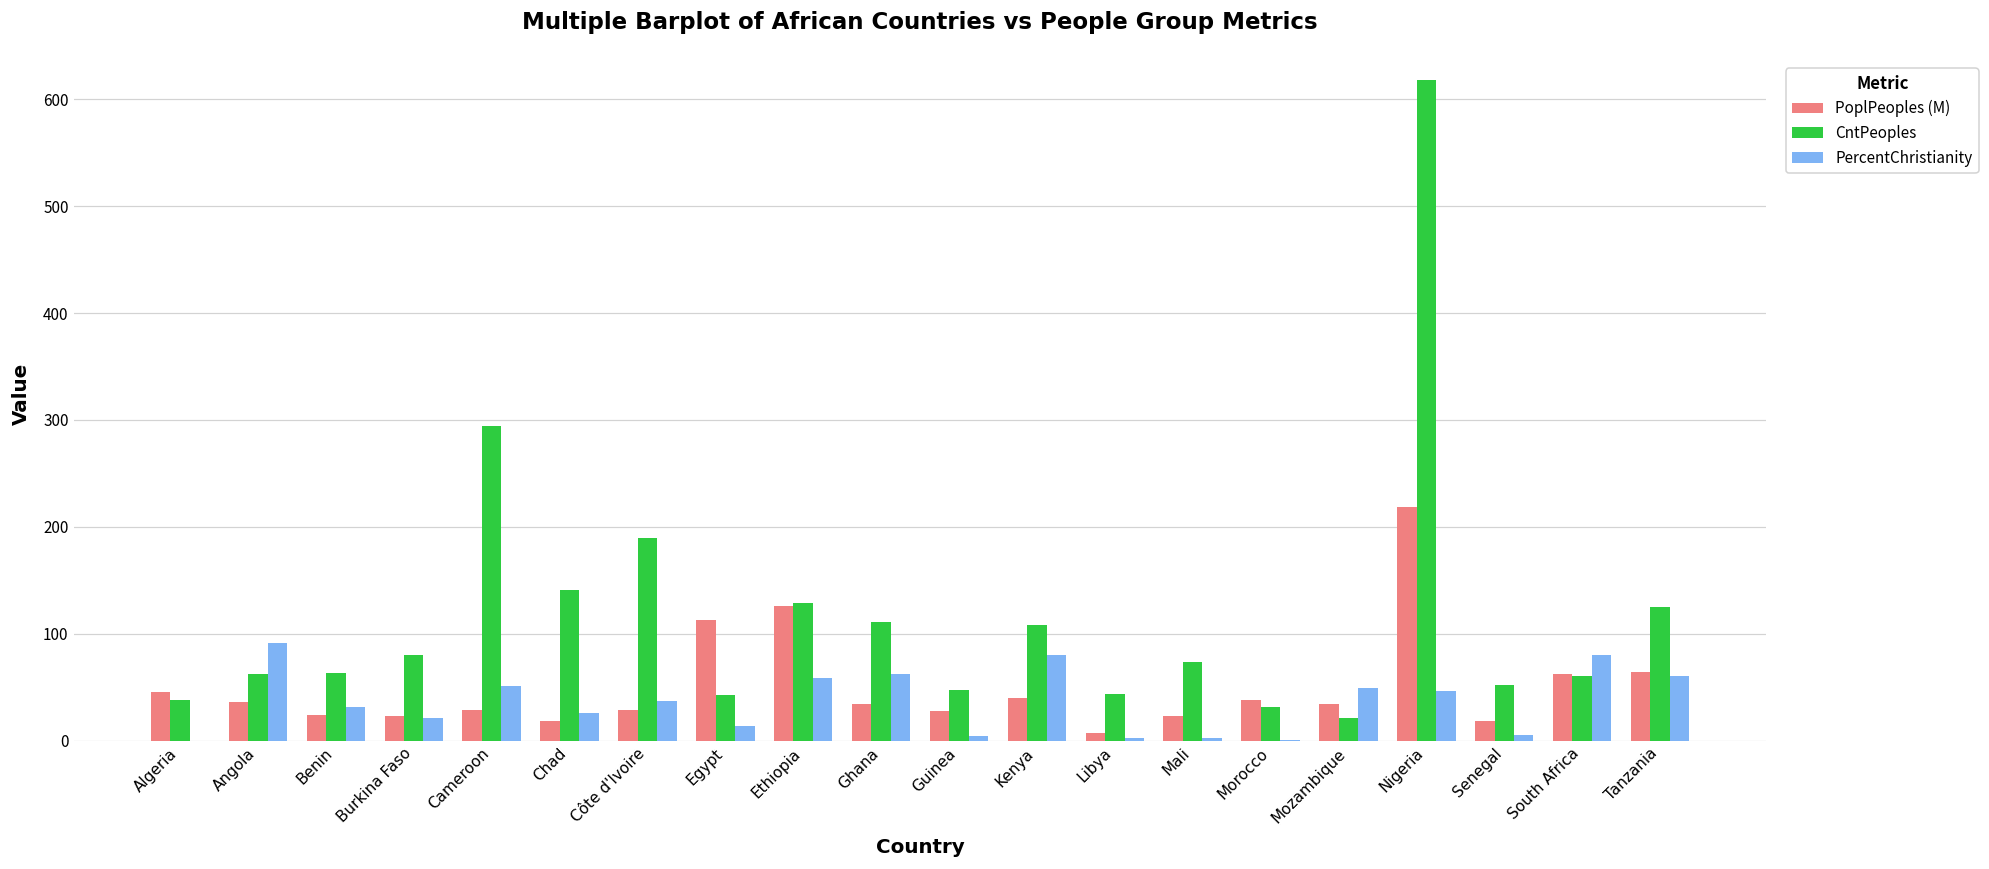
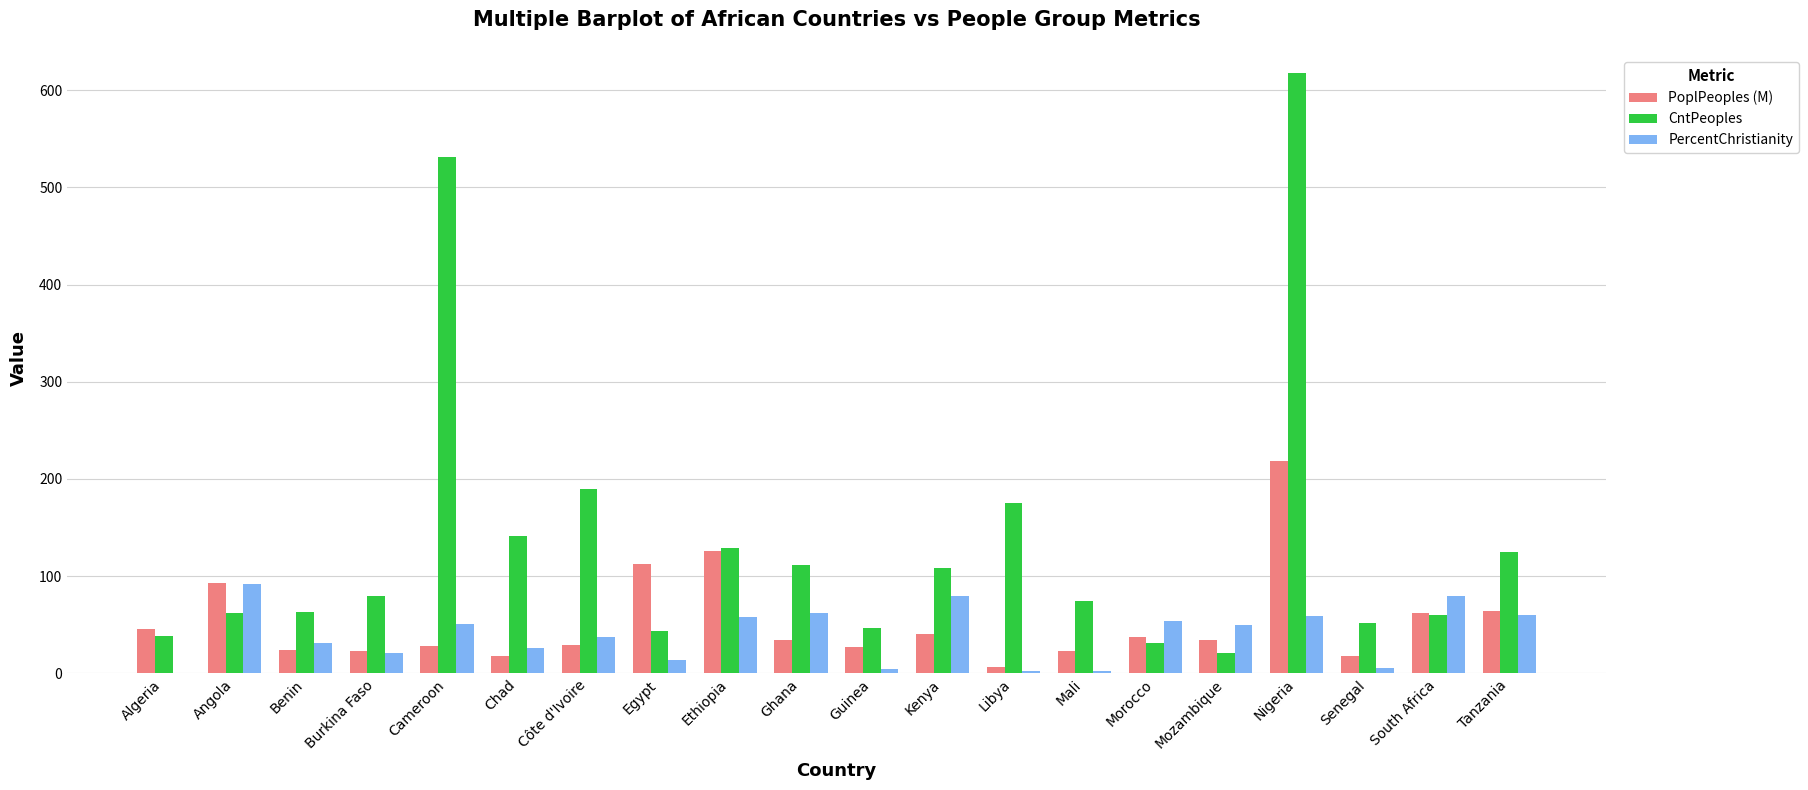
PoplPeoples (M), Angola: 40 -> 90
CntPeoples, Cameroon: 290 -> 530
CntPeoples, Libya: 40 -> 180
PercentChristianity, Morocco: 0 -> 50
PercentChristianity, Nigeria: 50 -> 60
